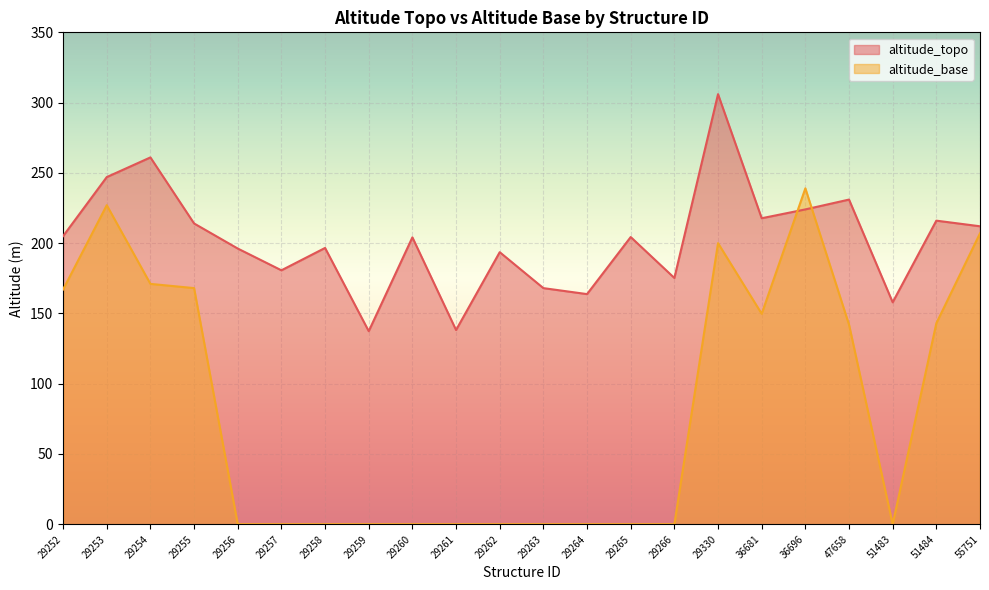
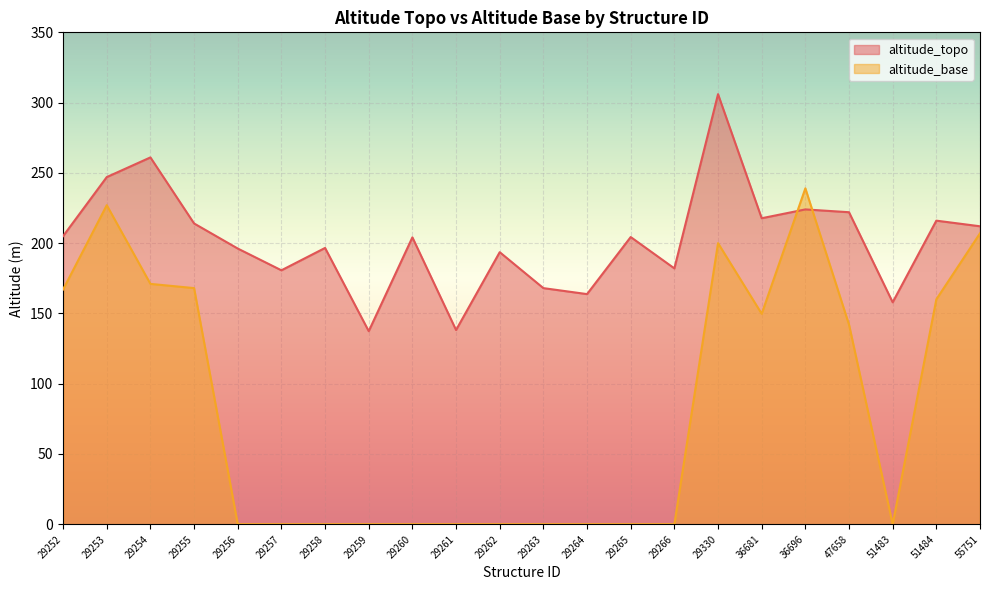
altitude_topo, 29266: 175 -> 182
altitude_topo, 47658: 231 -> 222
altitude_base, 51484: 143 -> 160
